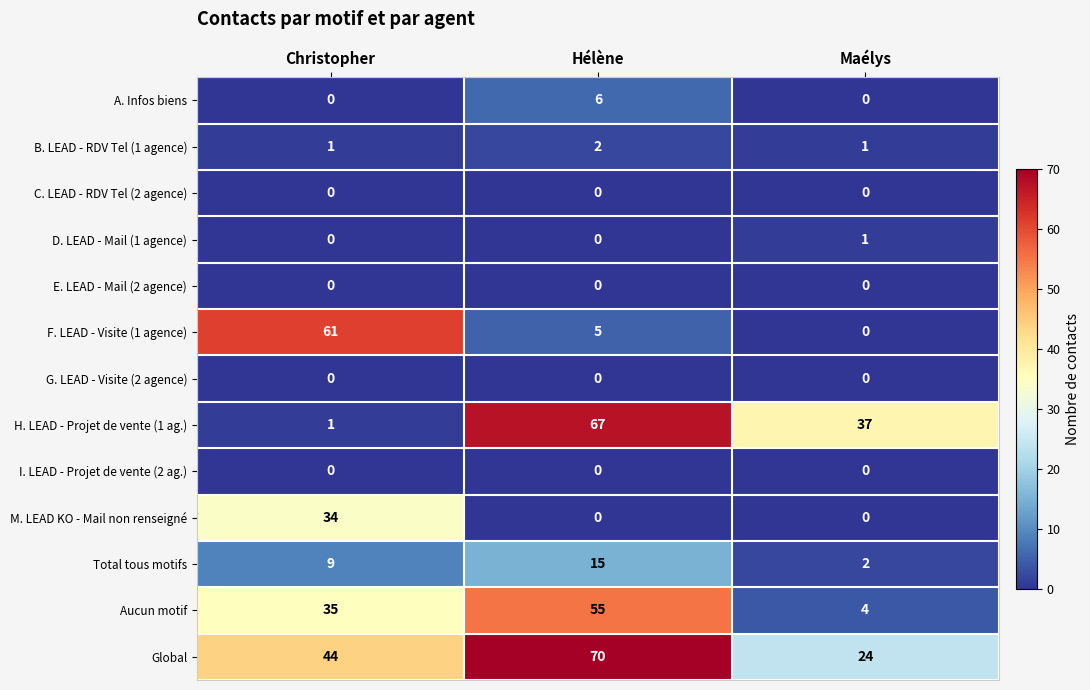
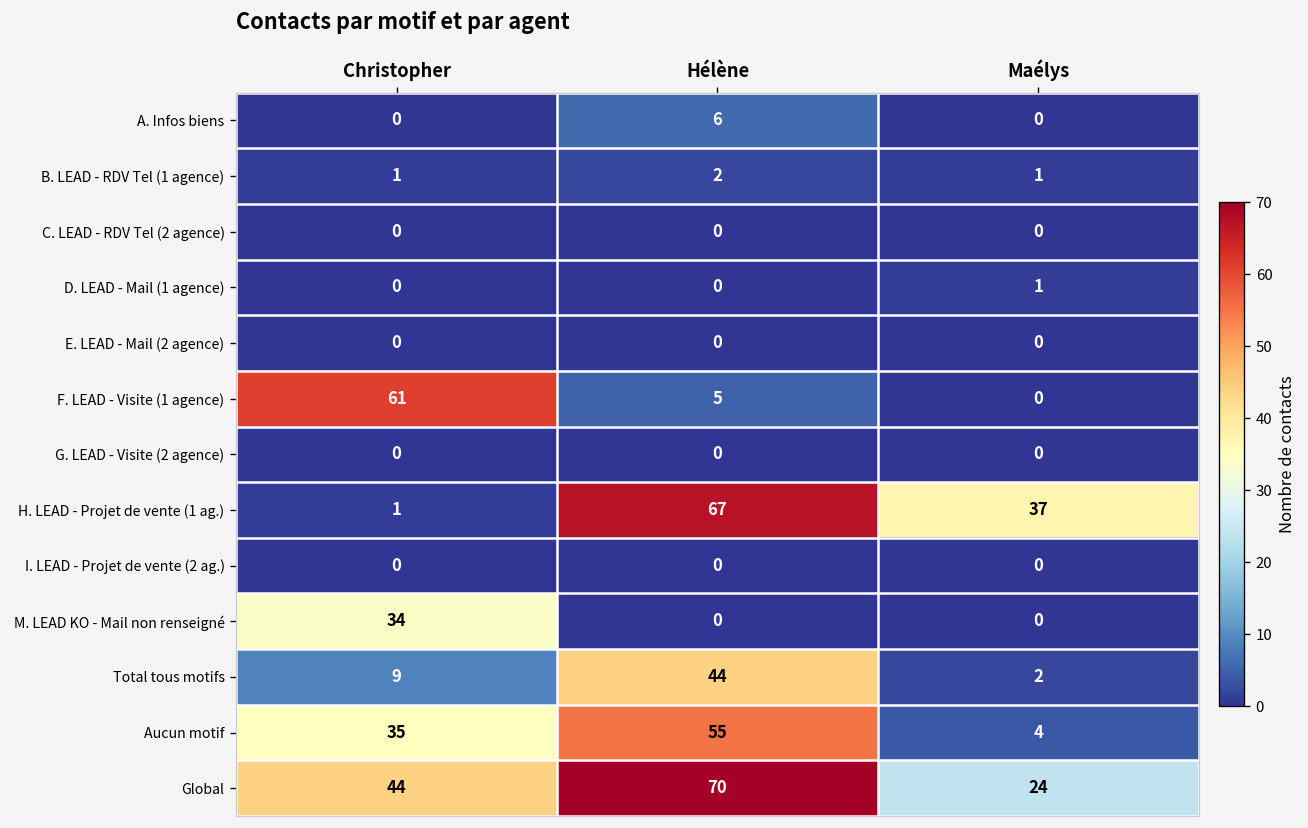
Total tous motifs, Hélène: 15 -> 44
